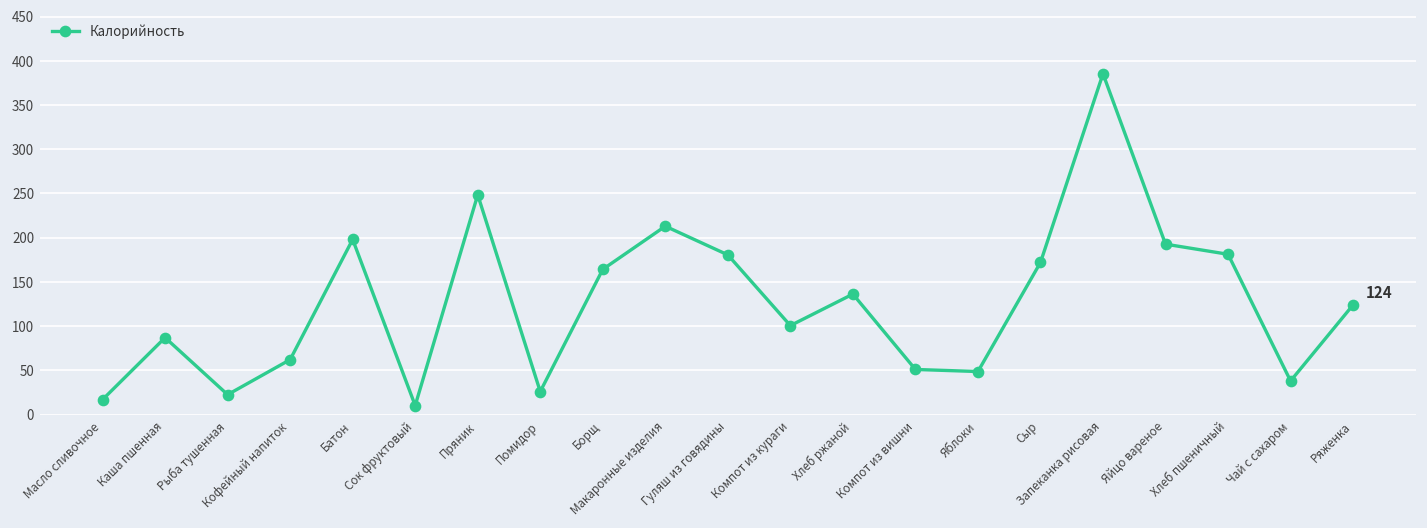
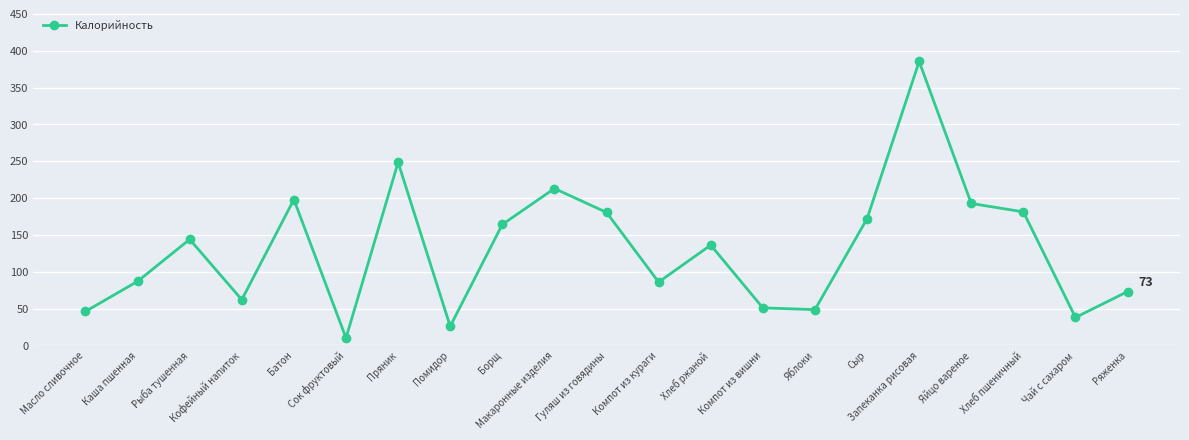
Масло сливочное: 20 -> 50
Рыба тушенная: 20 -> 140
Компот из кураги: 100 -> 90
Ряженка: 124 -> 73
